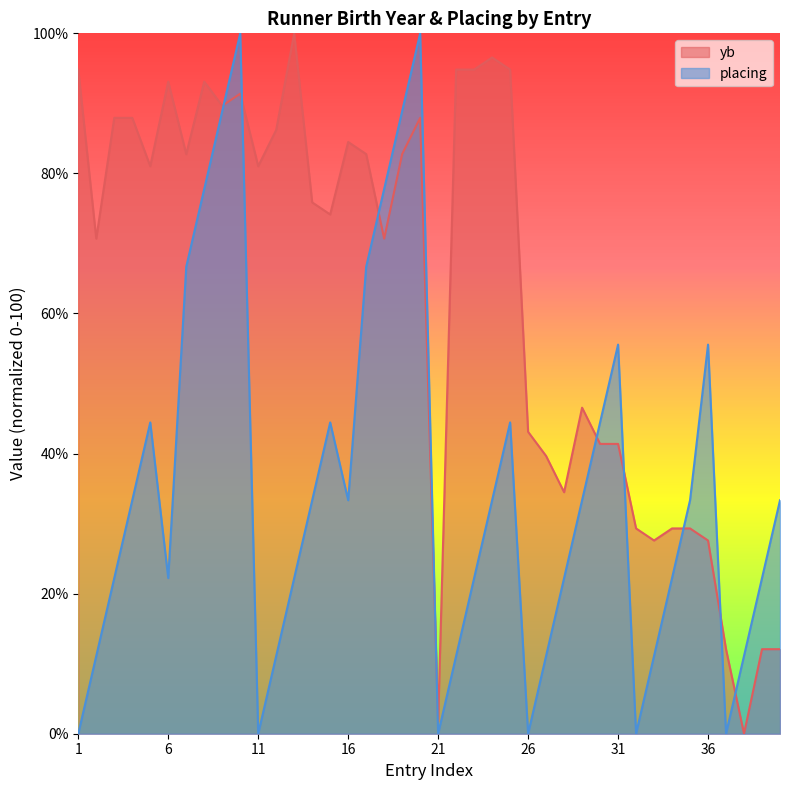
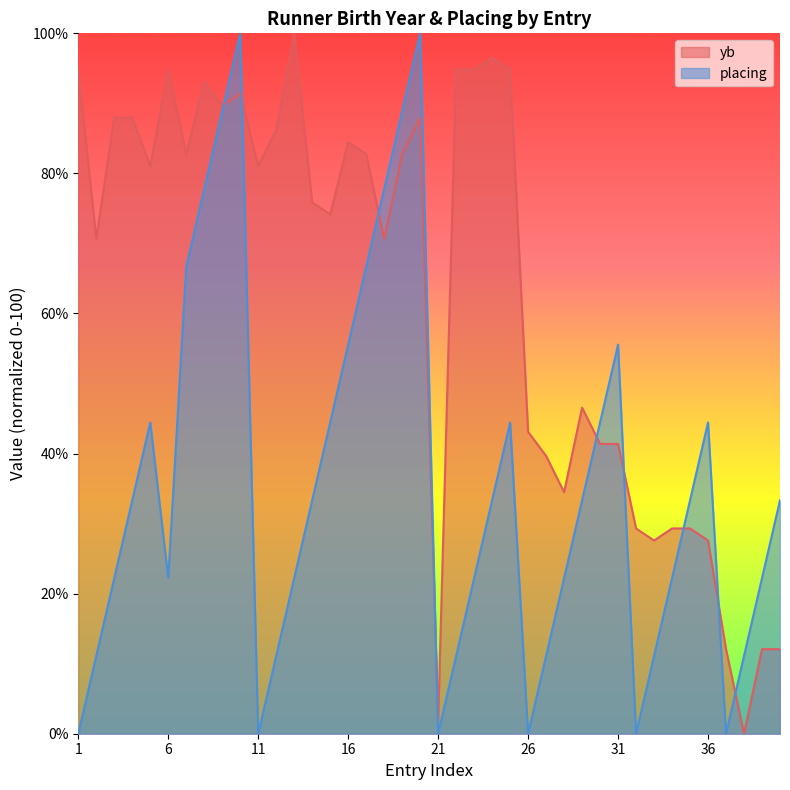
yb, 6: 93% -> 95%
placing, 16: 33% -> 56%
placing, 36: 56% -> 44%
